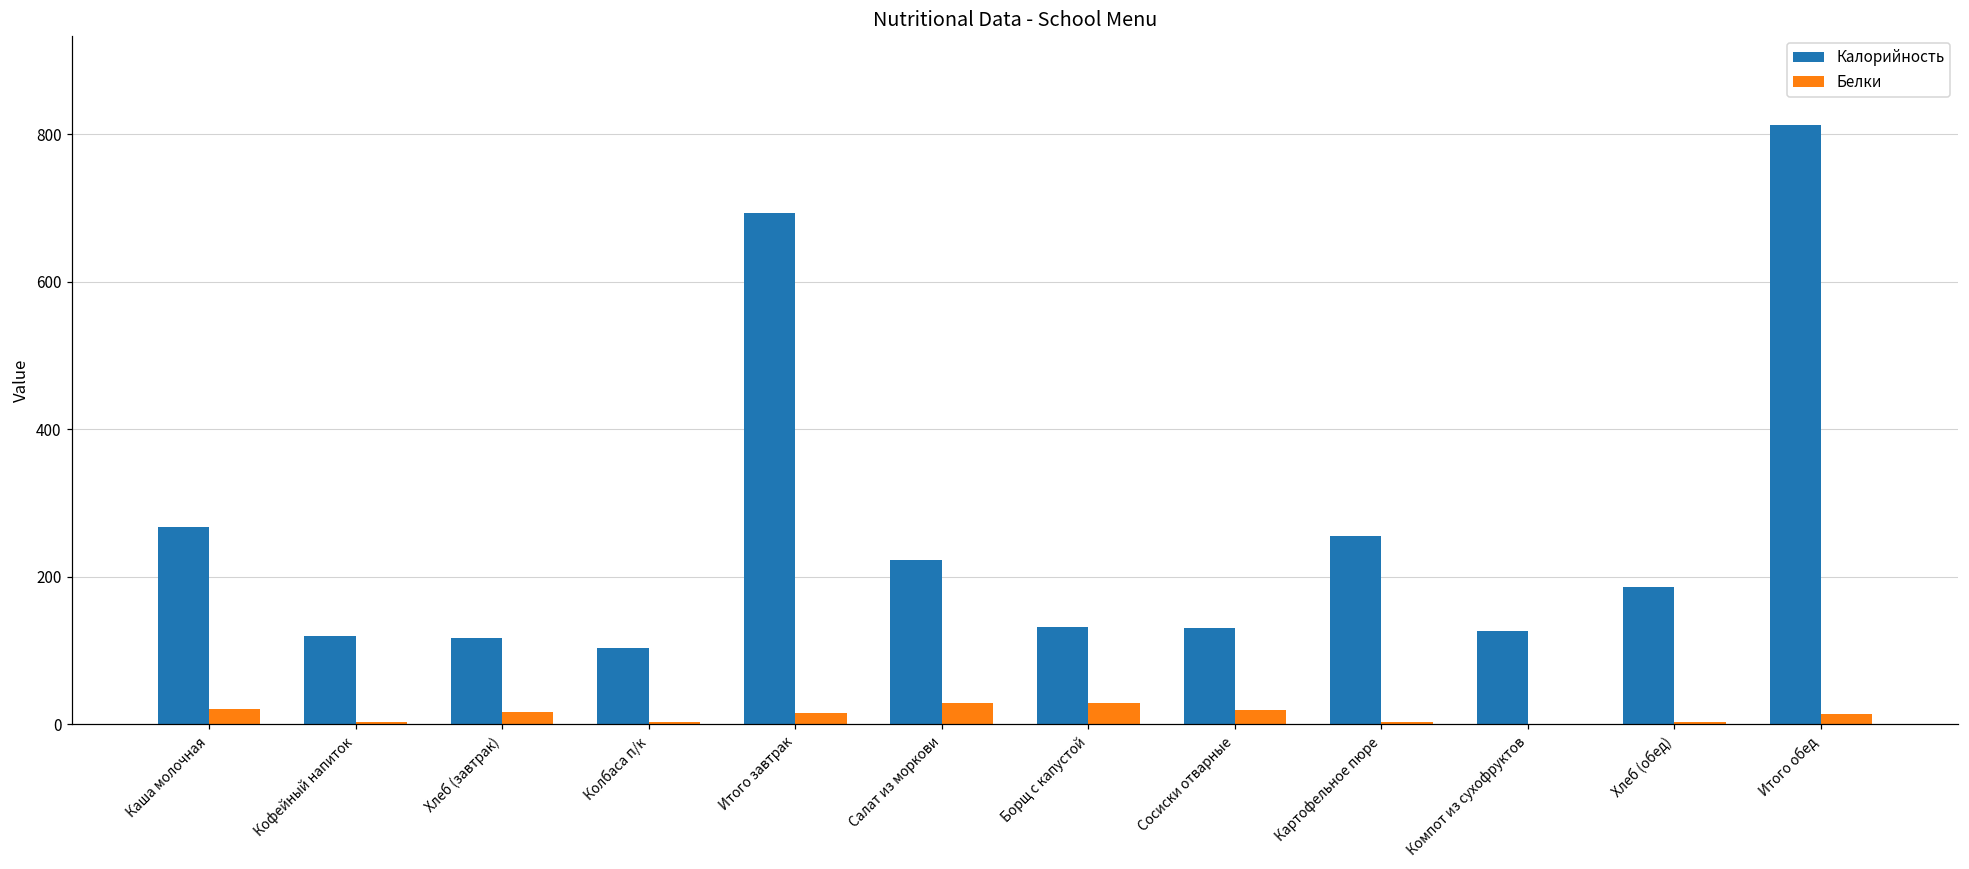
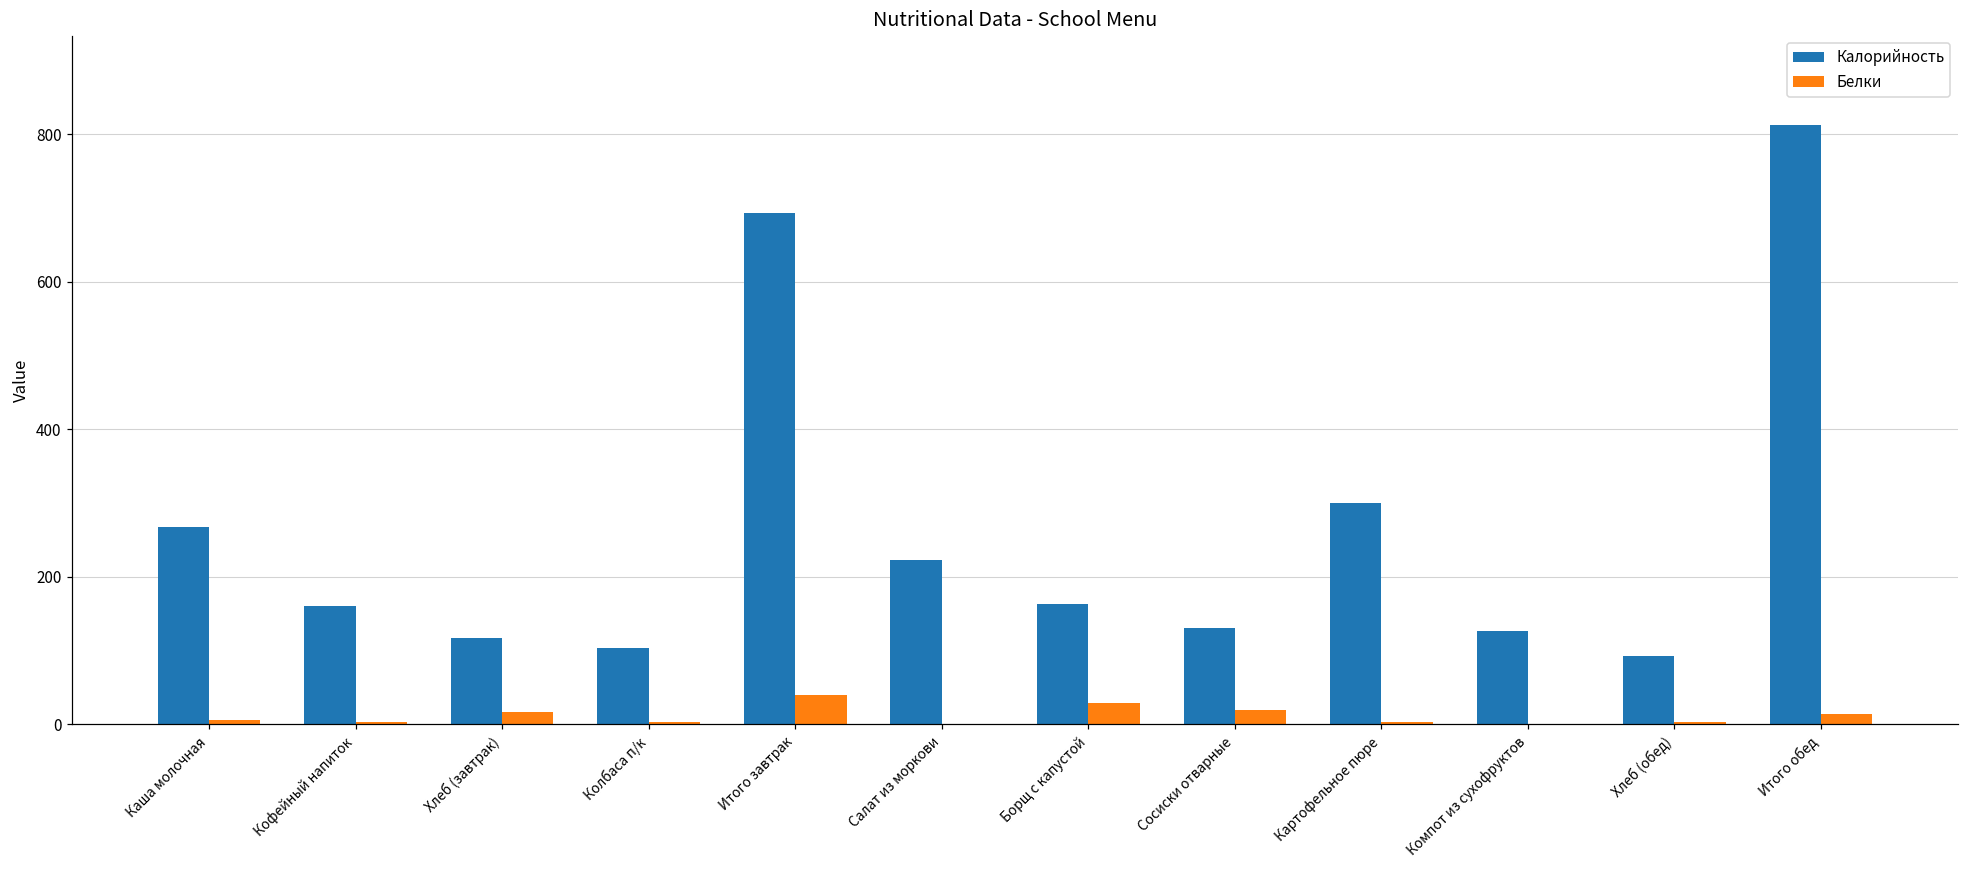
Белки, Каша молочная: 20 -> 10
Калорийность, Кофейный напиток: 120 -> 160
Белки, Итого завтрак: 20 -> 40
Белки, Салат из моркови: 30 -> 0
Калорийность, Борщ с капустой: 130 -> 160
Калорийность, Картофельное пюре: 260 -> 300
Калорийность, Хлеб (обед): 190 -> 90
